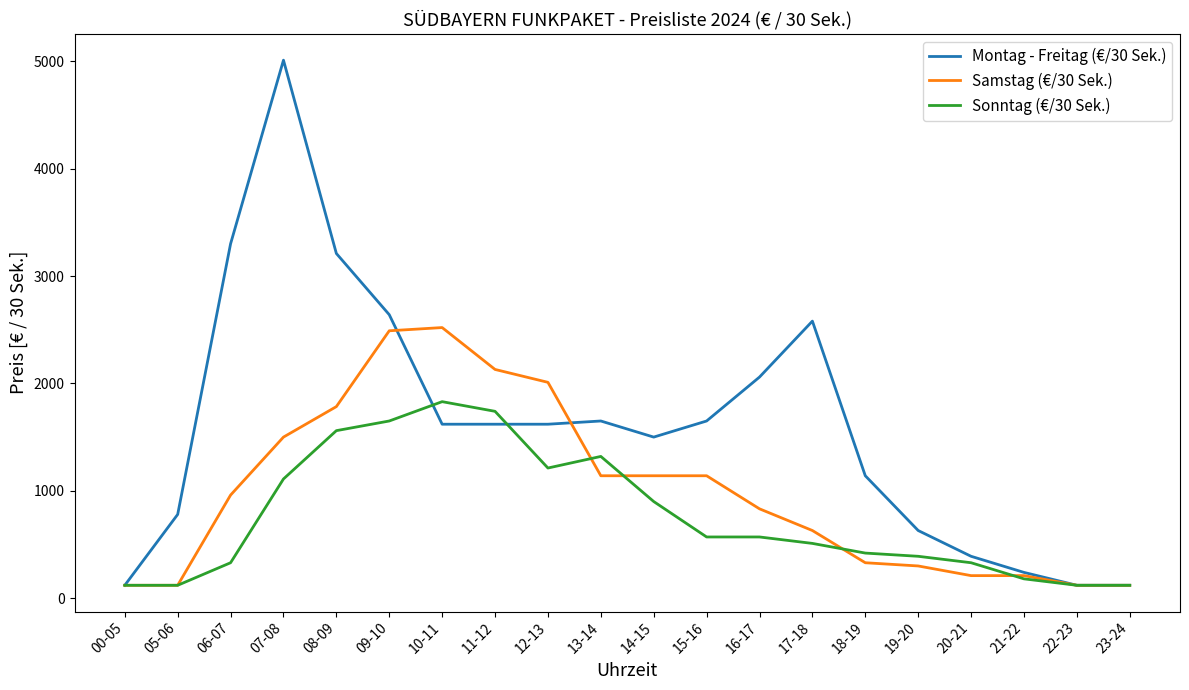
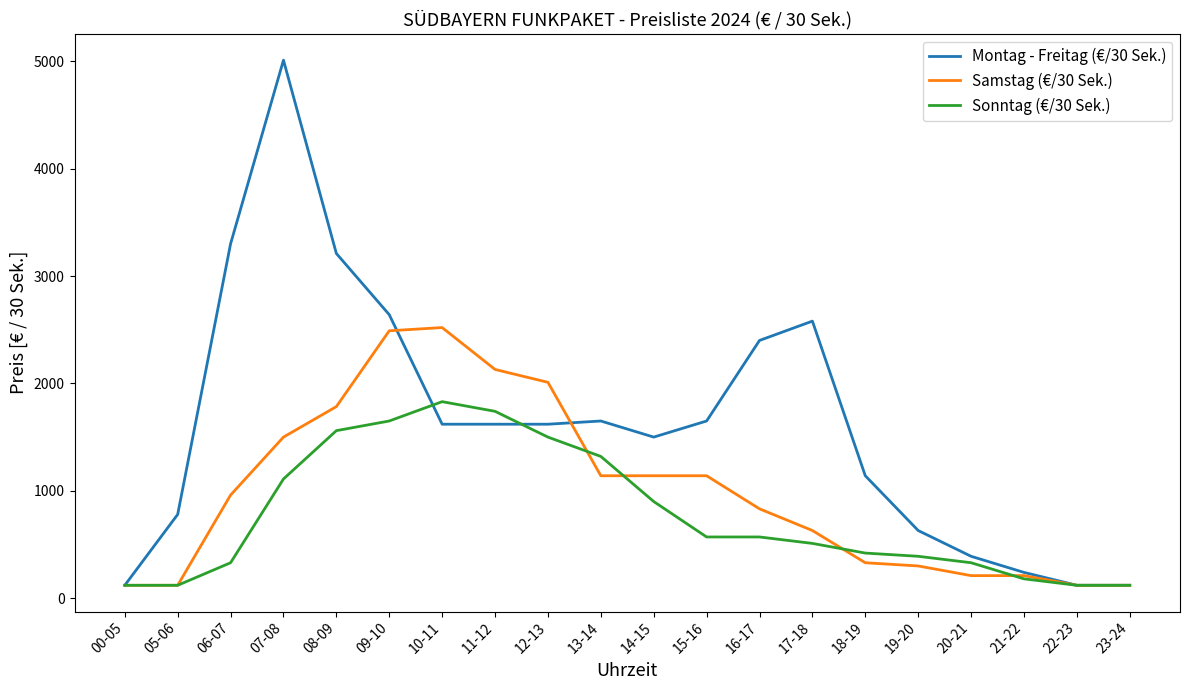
Sonntag (€/30 Sek.), 12-13: 1210 -> 1500
Montag - Freitag (€/30 Sek.), 16-17: 2060 -> 2400
